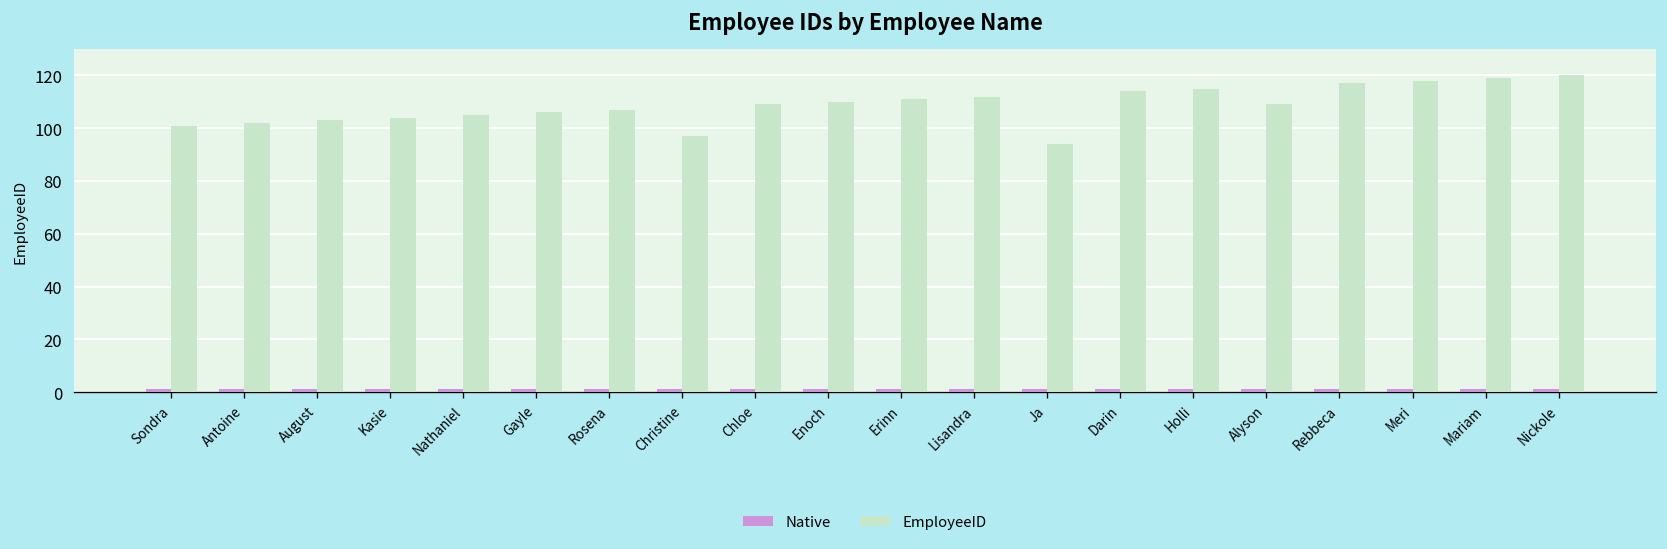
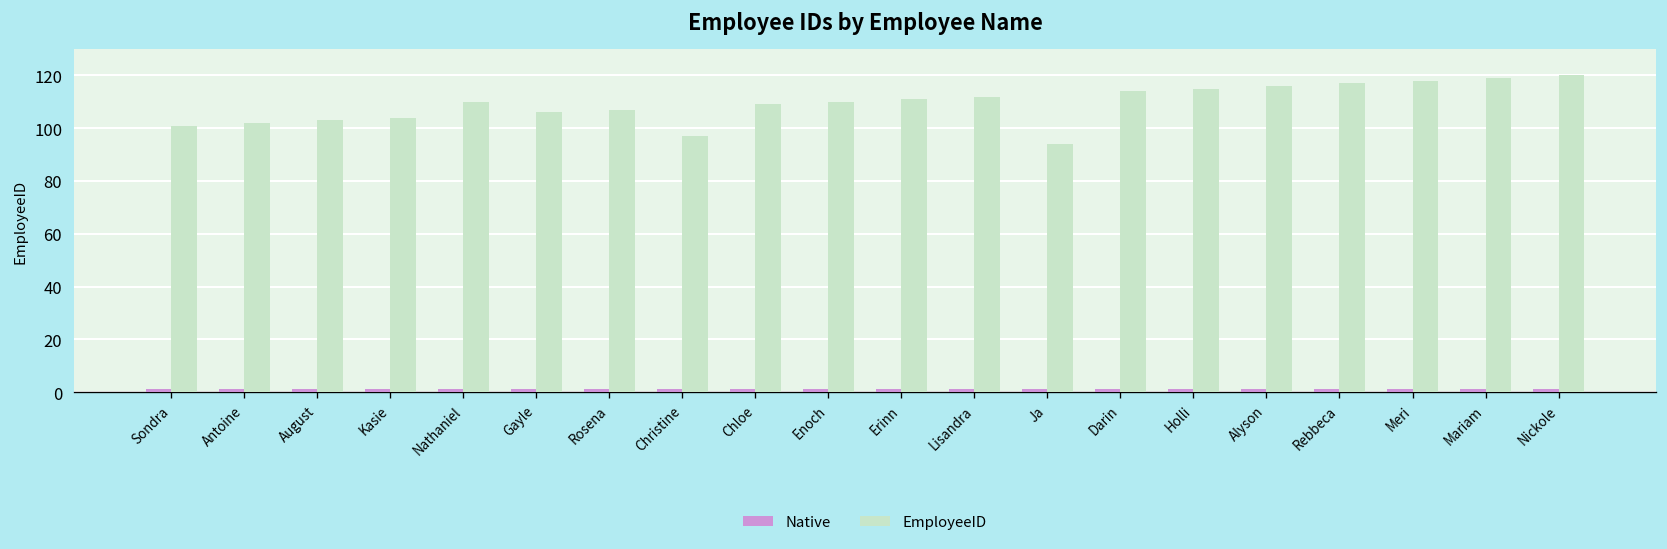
EmployeeID, Nathaniel: 105 -> 110
EmployeeID, Alyson: 109 -> 116
